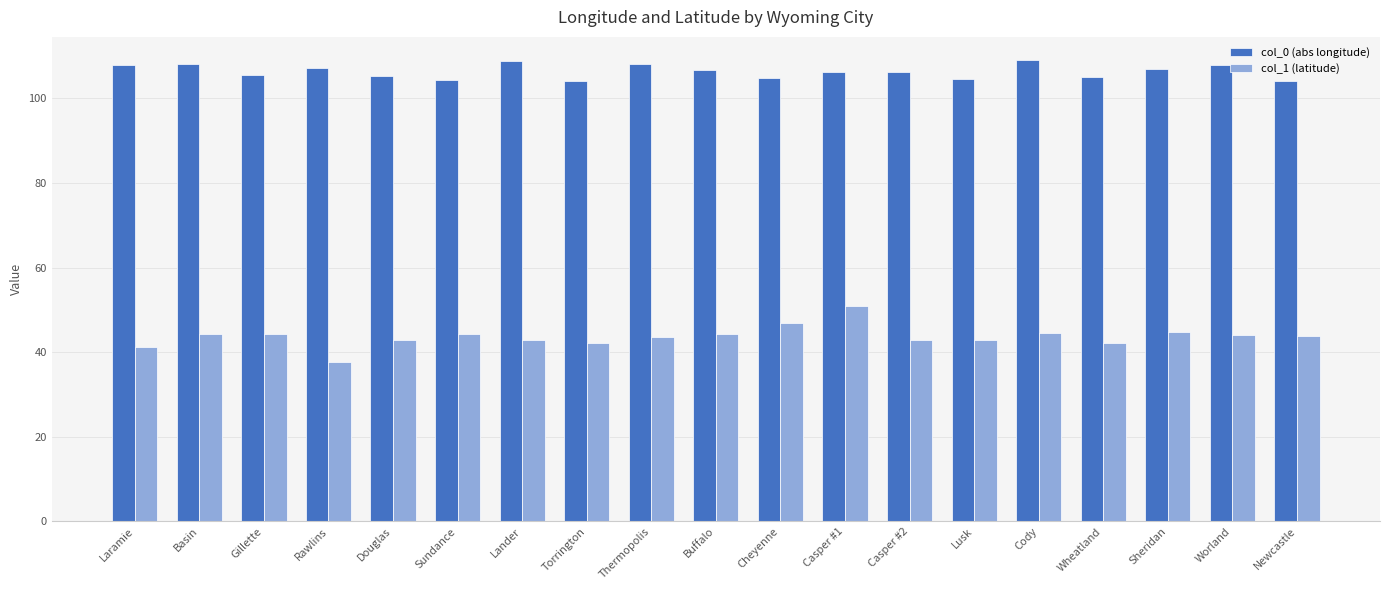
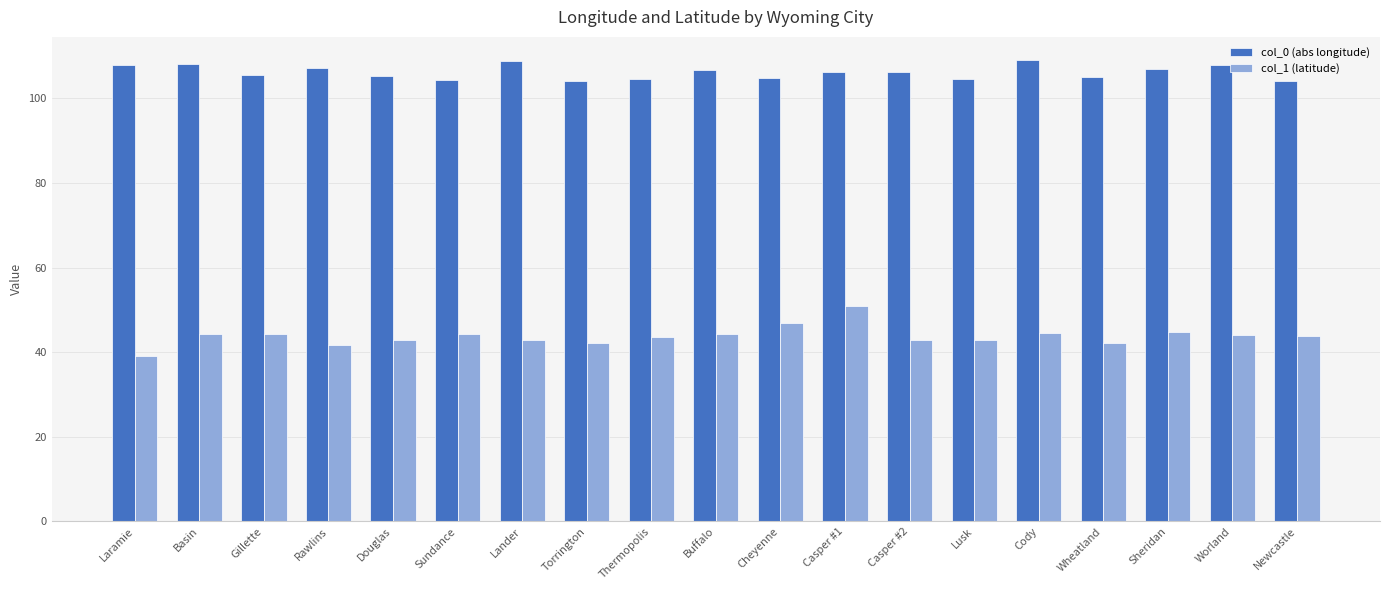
col_1 (latitude), Laramie: 41 -> 39
col_1 (latitude), Rawlins: 38 -> 42
col_0 (abs longitude), Thermopolis: 108 -> 105
